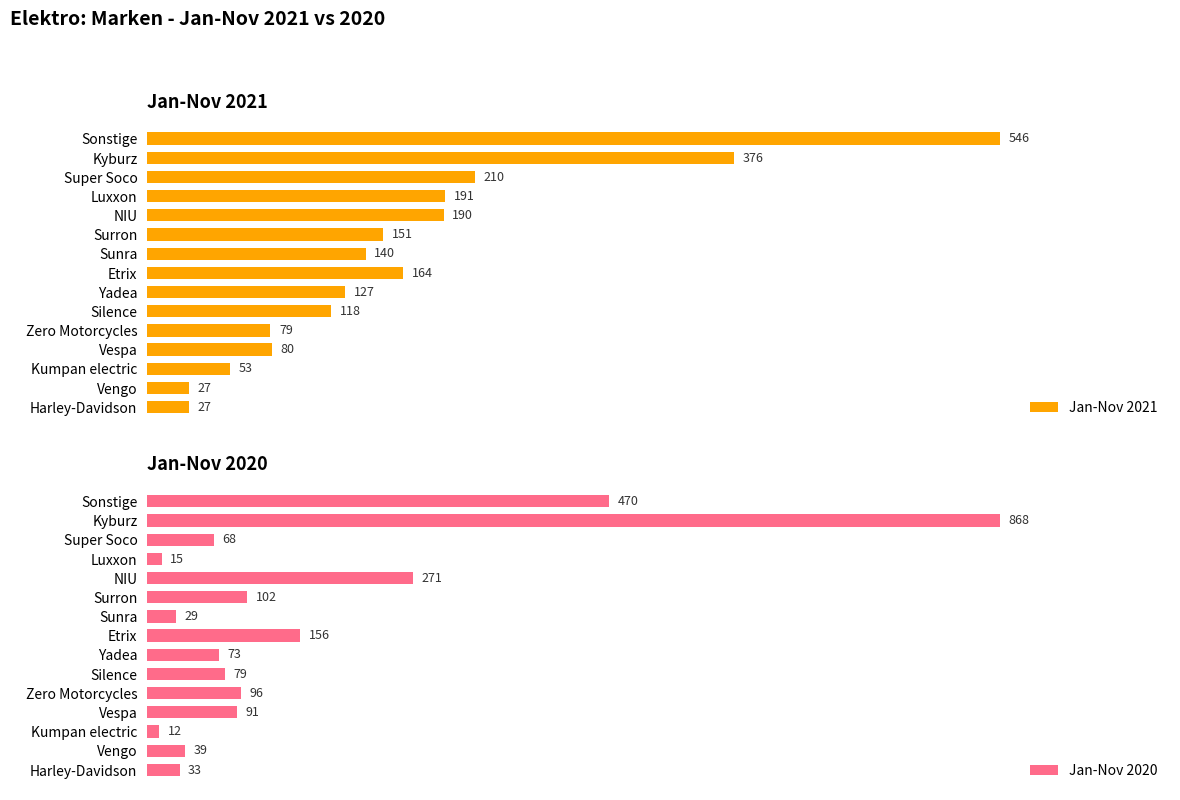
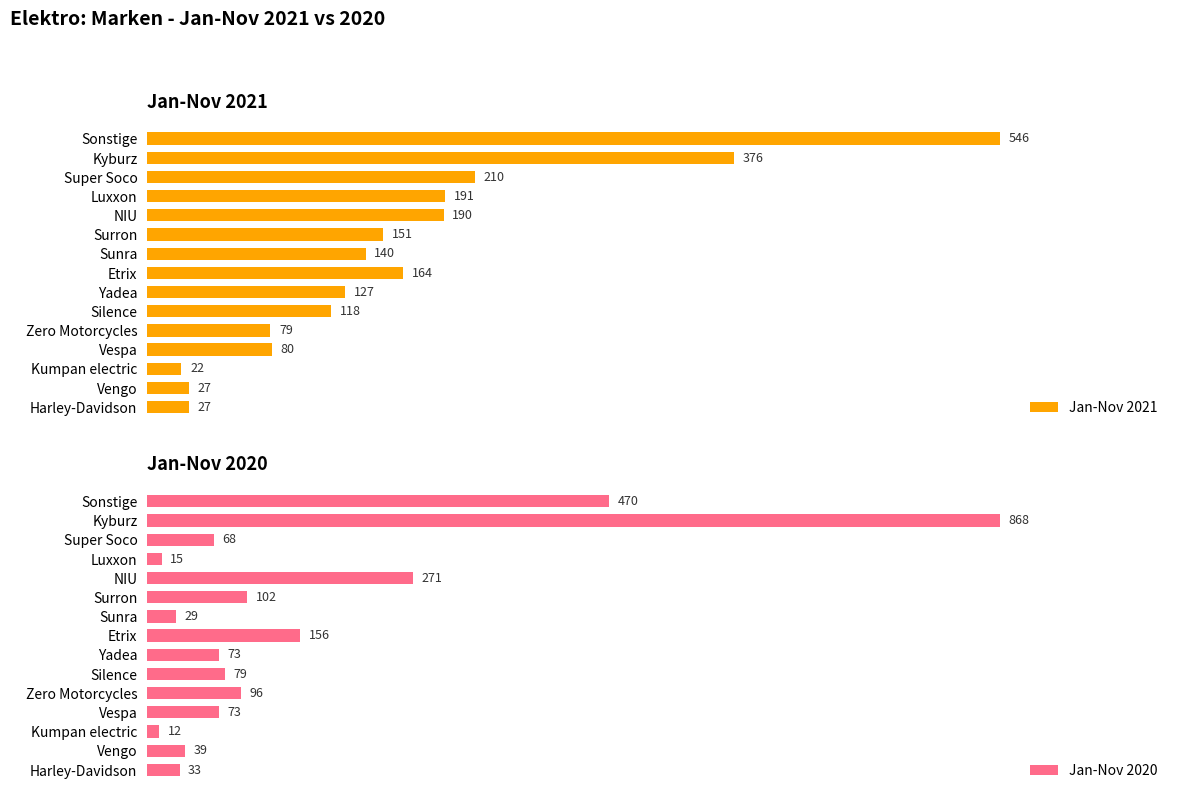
Jan-Nov 2021, Kumpan electric: 53 -> 22
Jan-Nov 2020, Vespa: 91 -> 73
